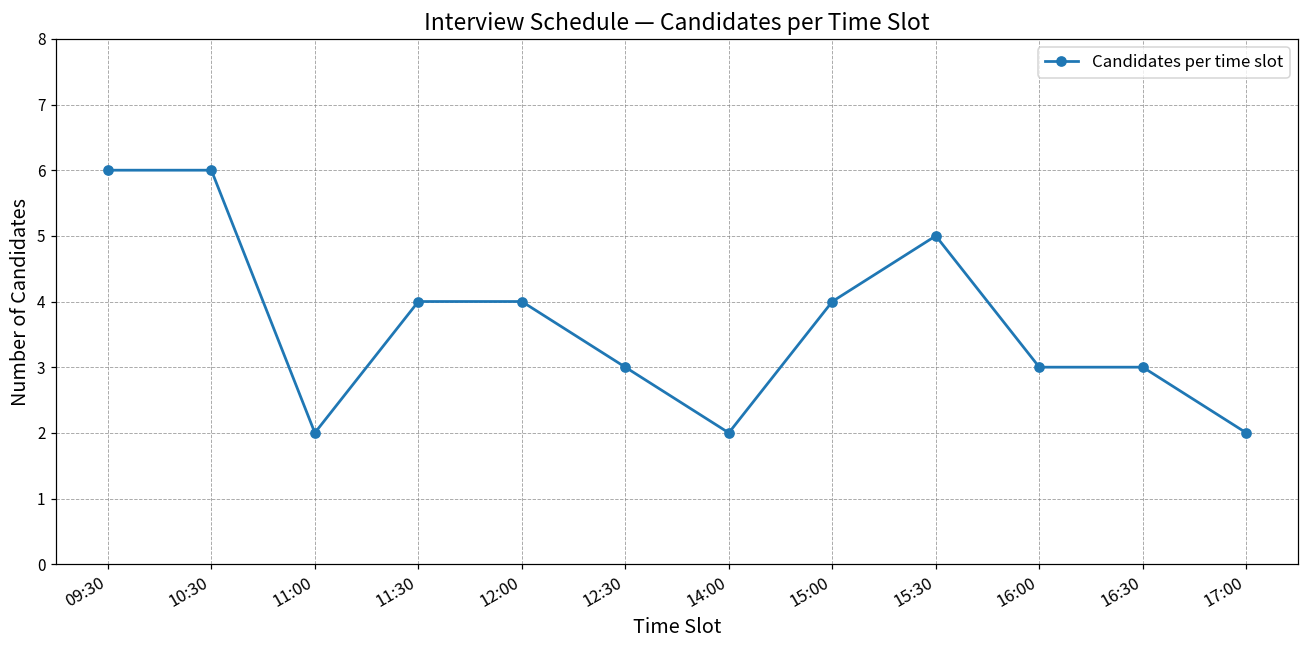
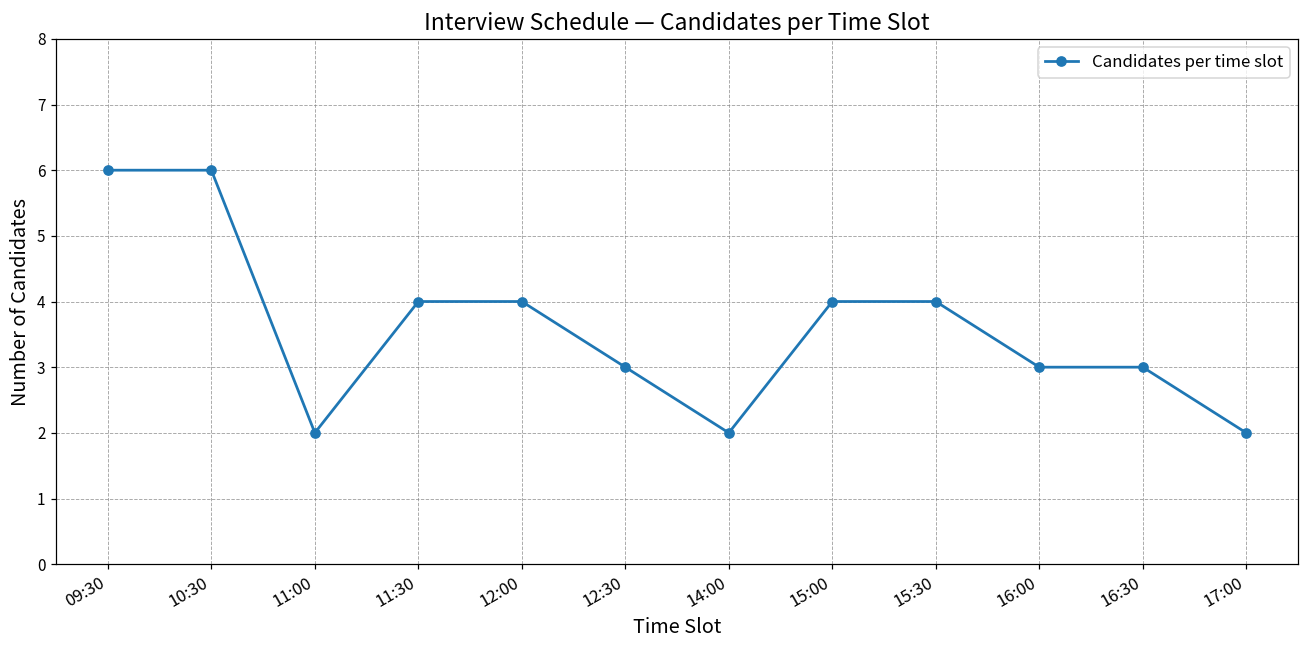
15:30: 5 -> 4
